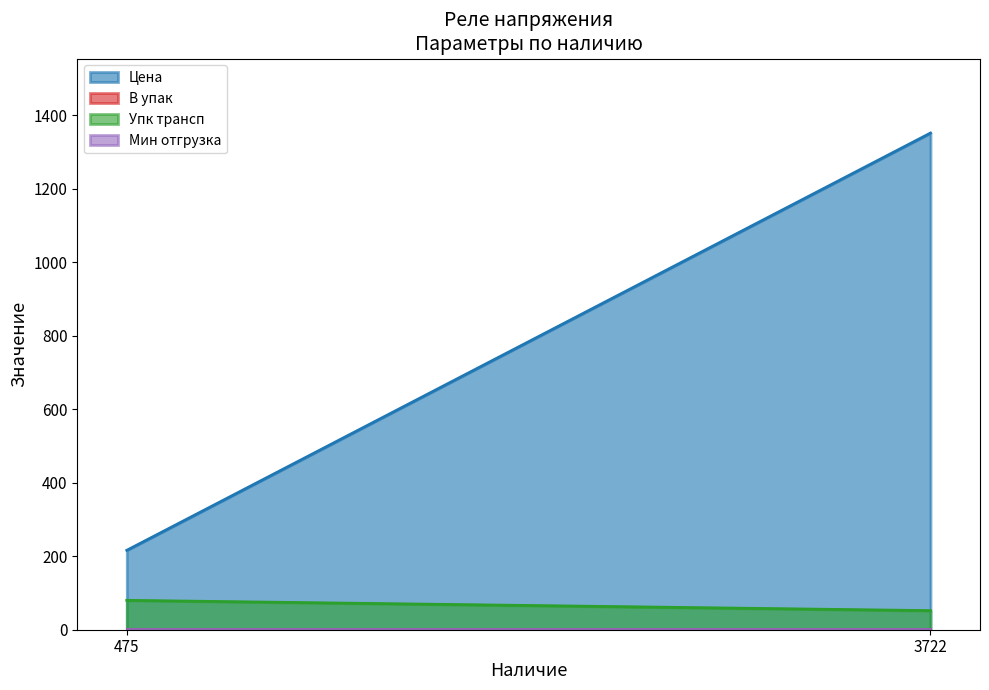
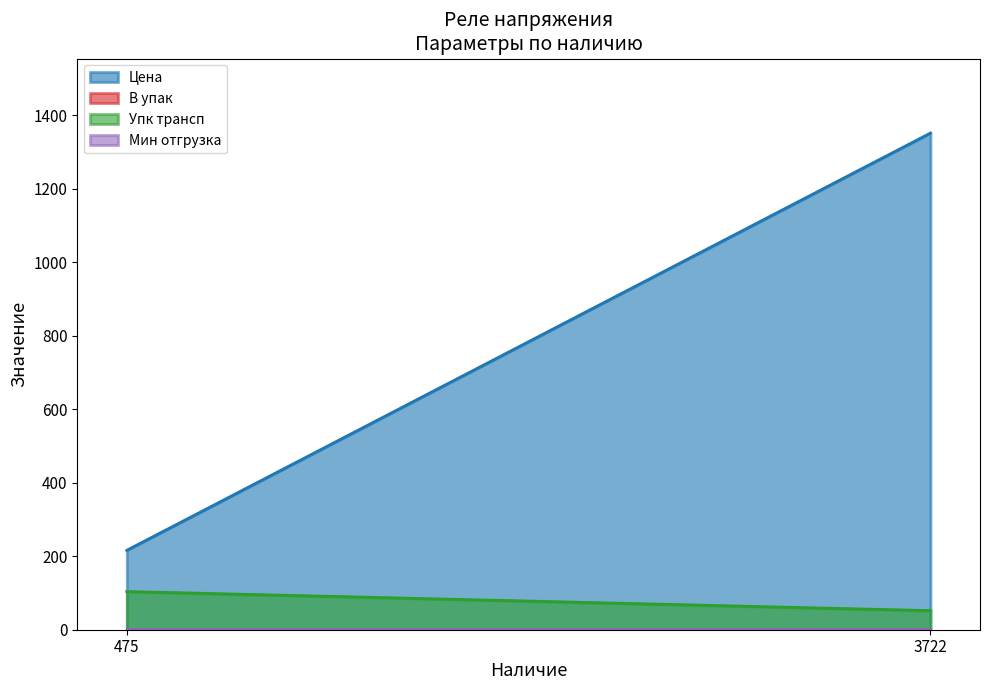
Упк трансп, 475: 80 -> 100
